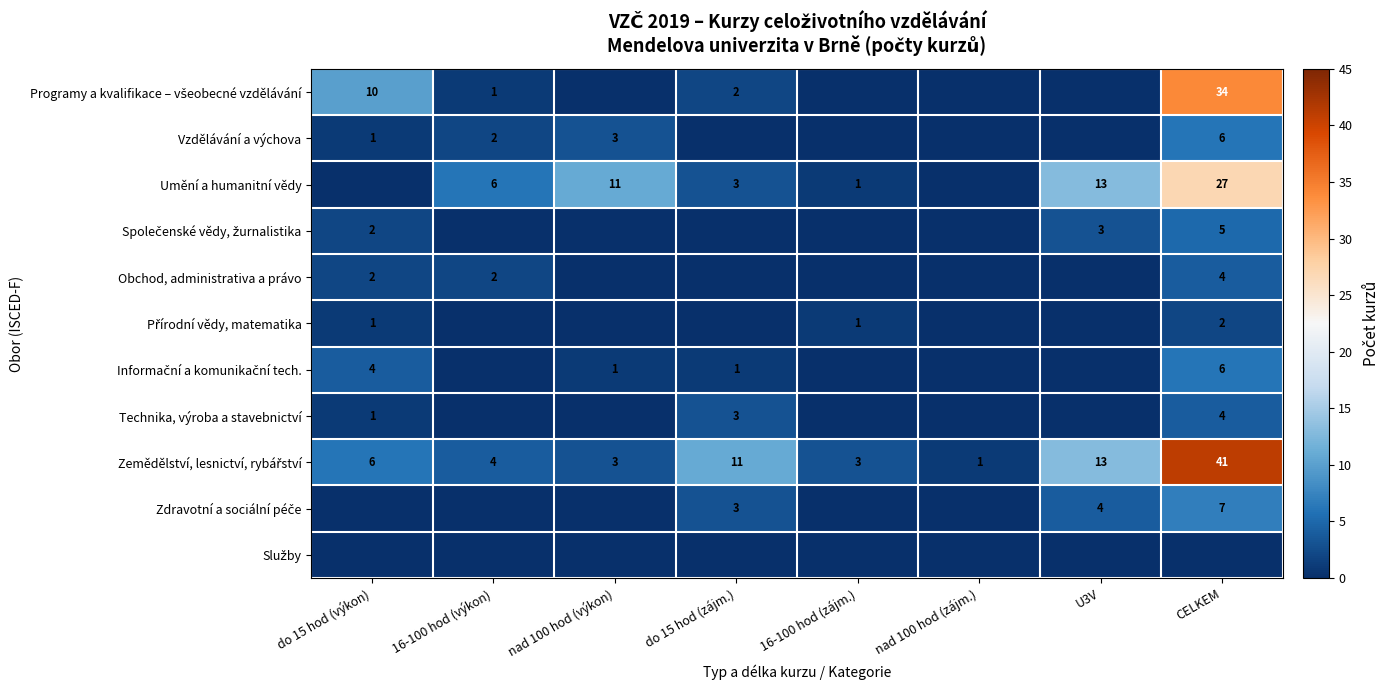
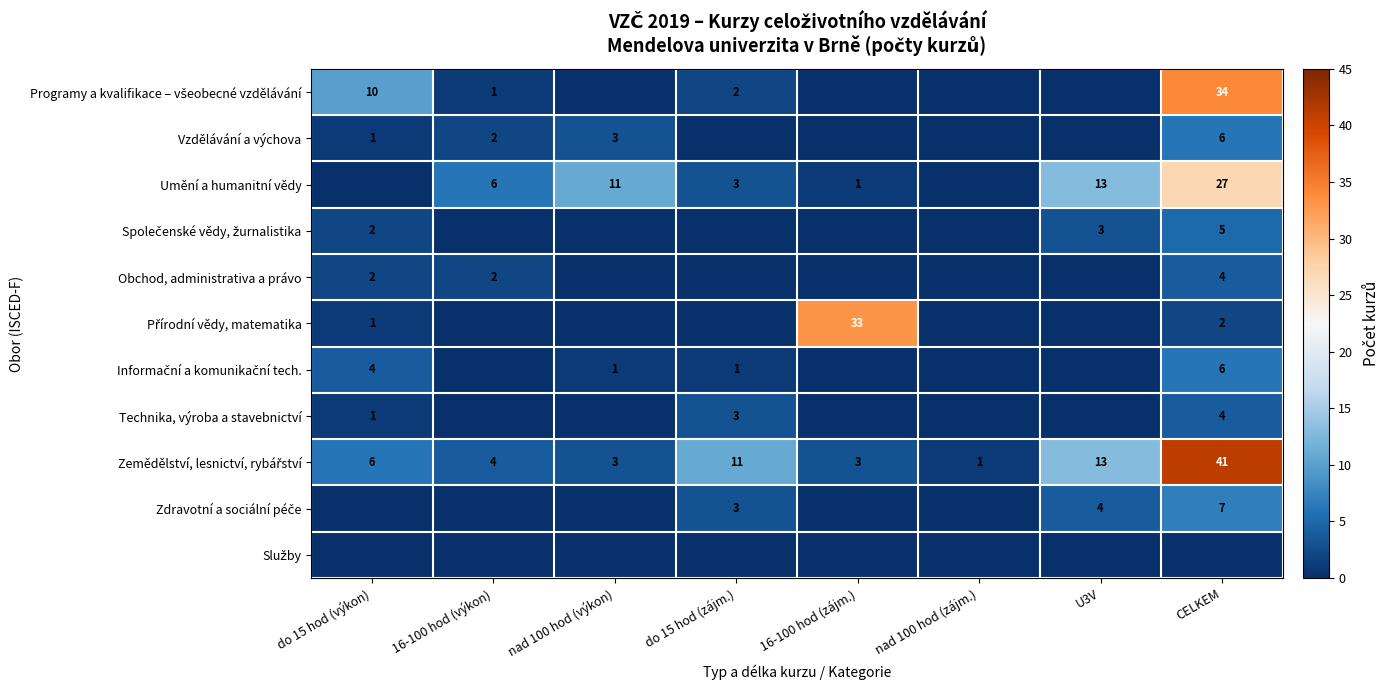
Přírodní vědy, matematika, 16-100 hod (zájm.): 1 -> 33
